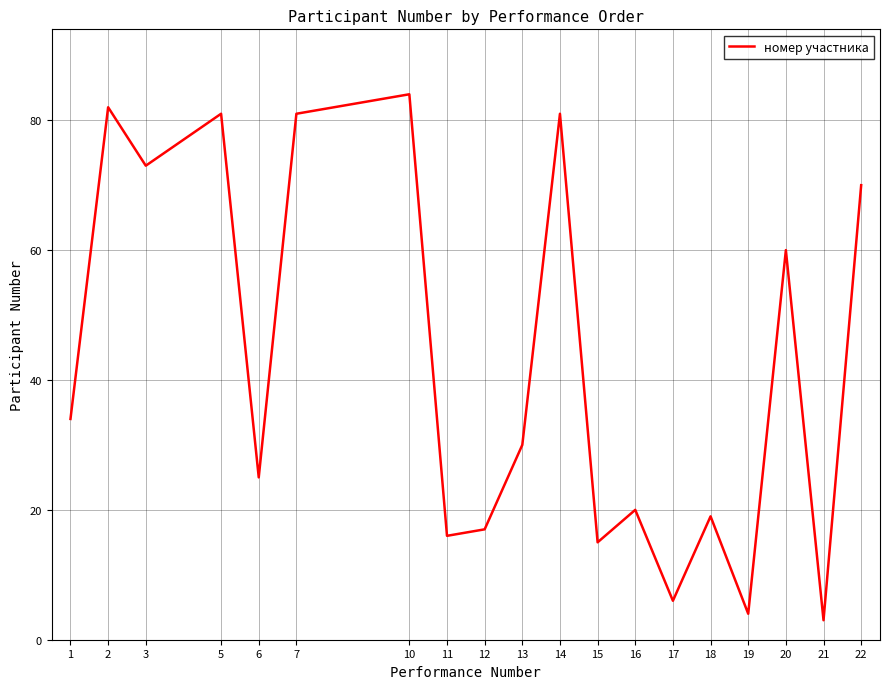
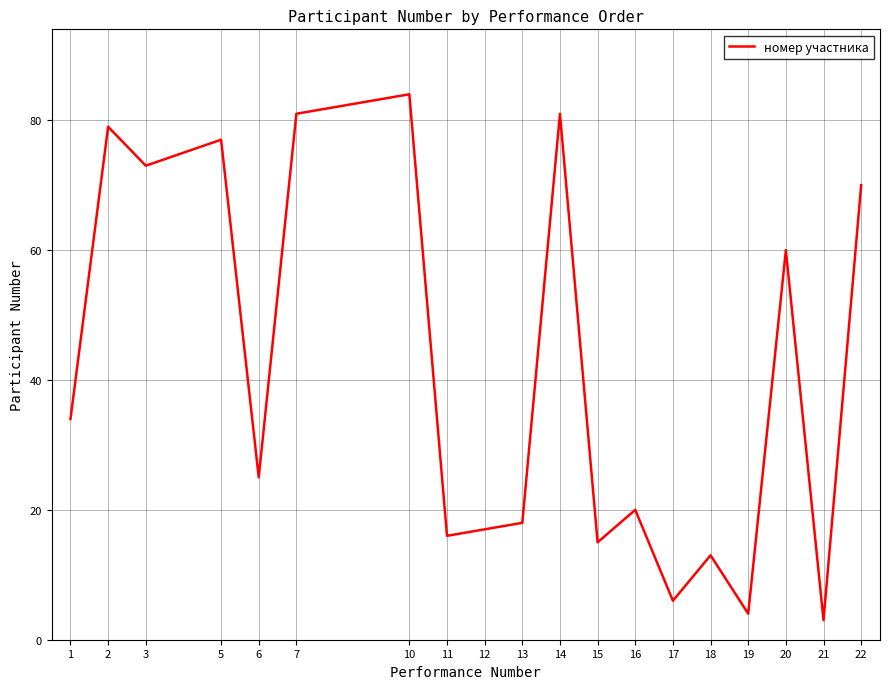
2: 82 -> 79
5: 81 -> 77
13: 30 -> 18
18: 19 -> 13
